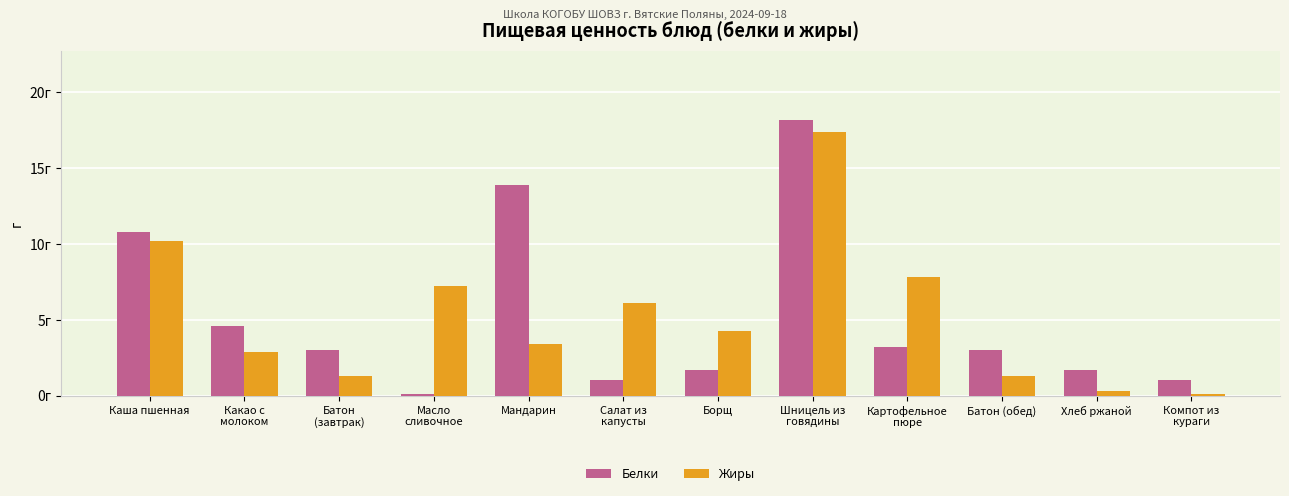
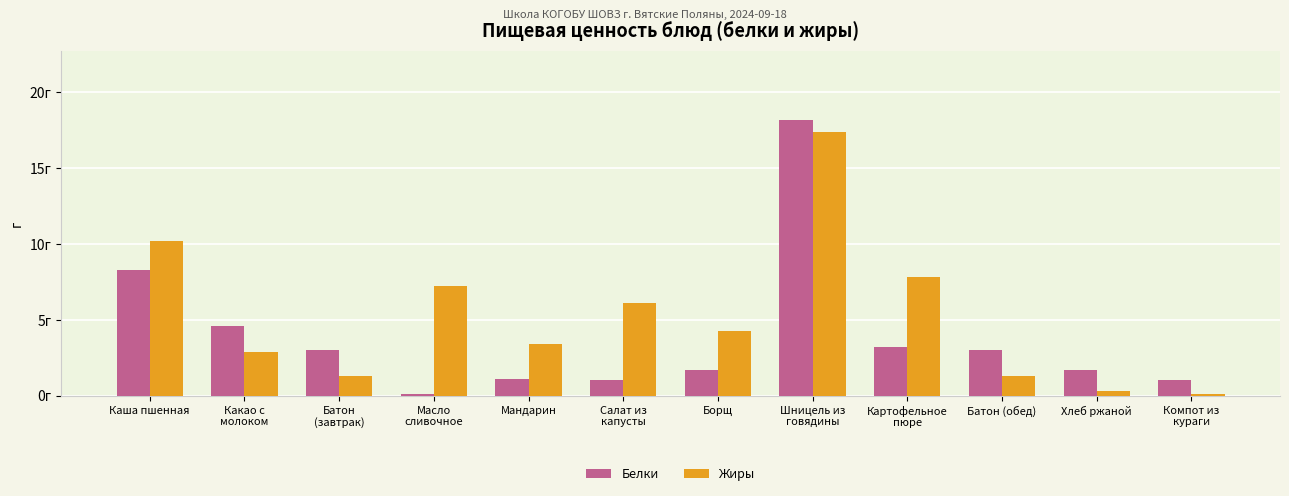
Белки, Каша пшенная: 10.8г -> 8.3г
Белки, Мандарин: 13.9г -> 1.1г
